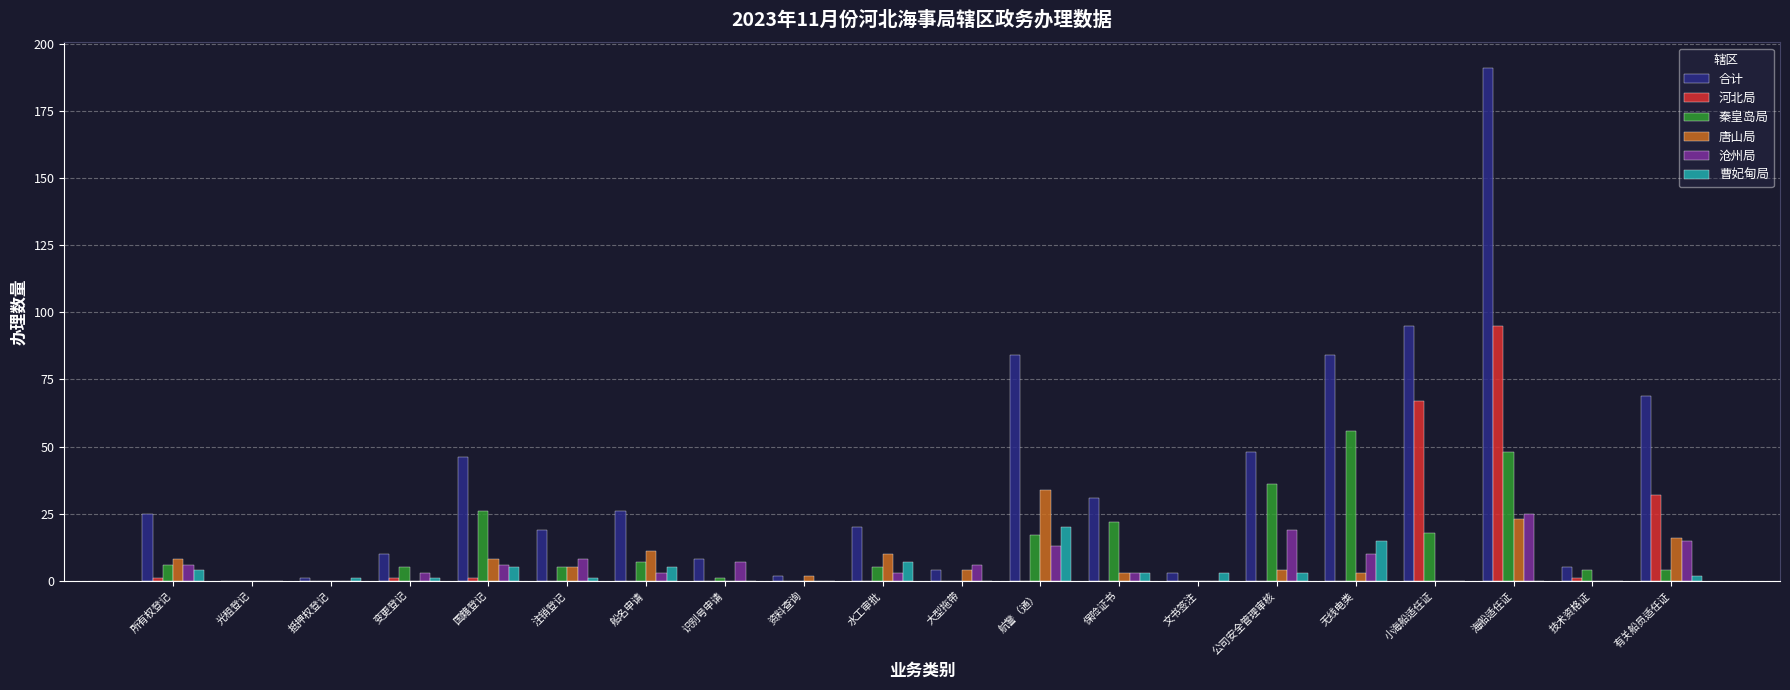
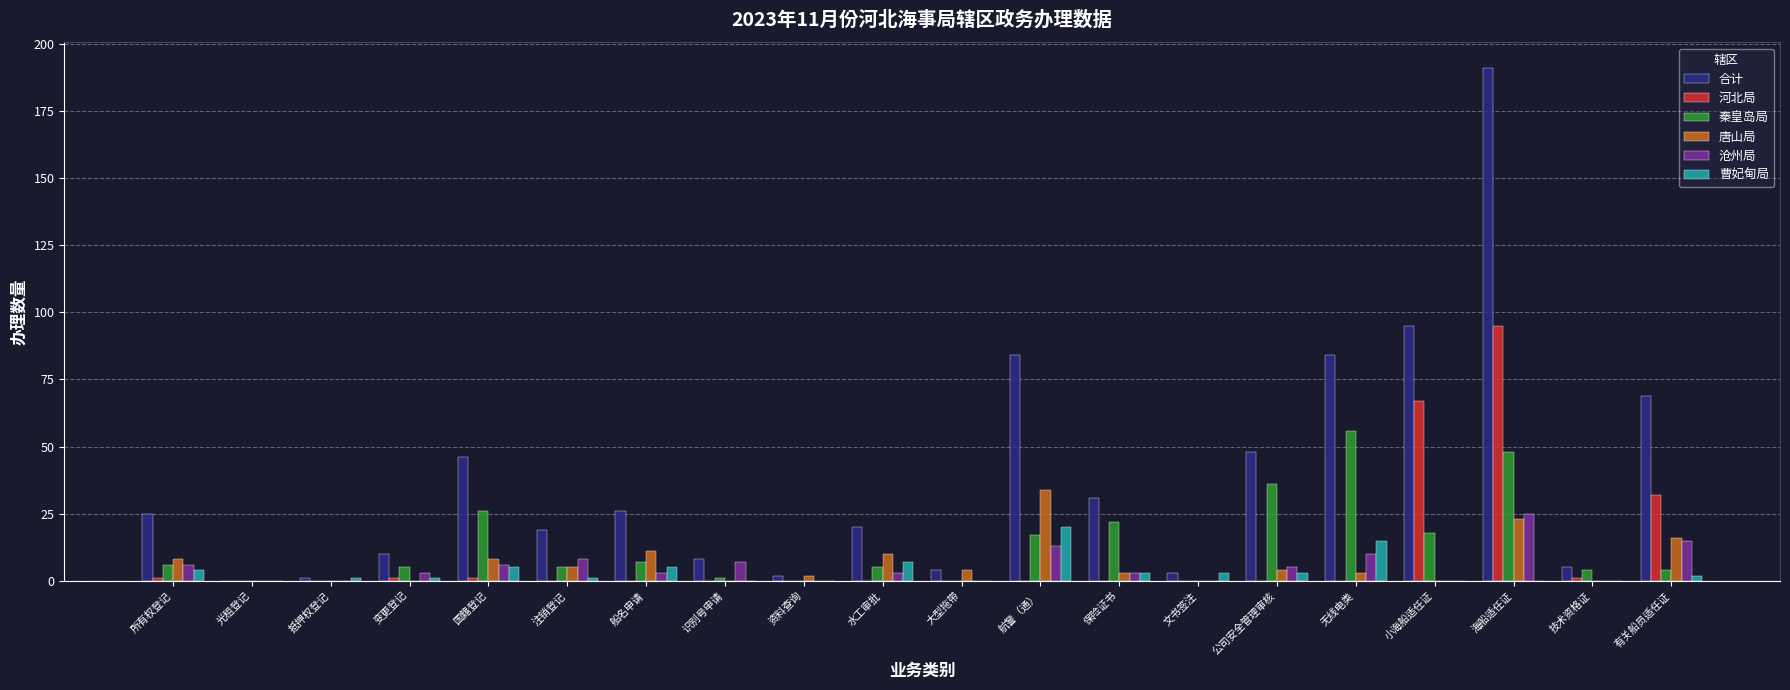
沧州局, 大型拖带: 6 -> 0
沧州局, 公司安全管理审核: 19 -> 5
